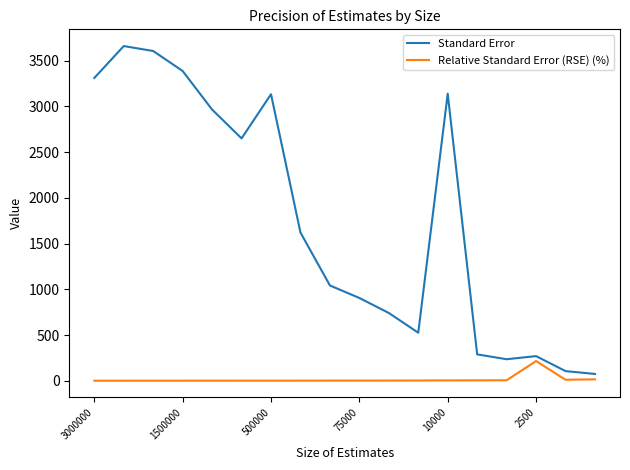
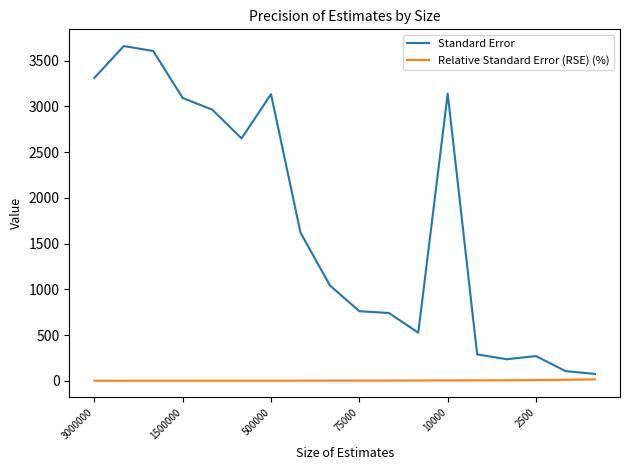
Standard Error, 1500000: 3400 -> 3100
Standard Error, 75000: 900 -> 800
Relative Standard Error (RSE) (%), 2500: 200 -> 0
